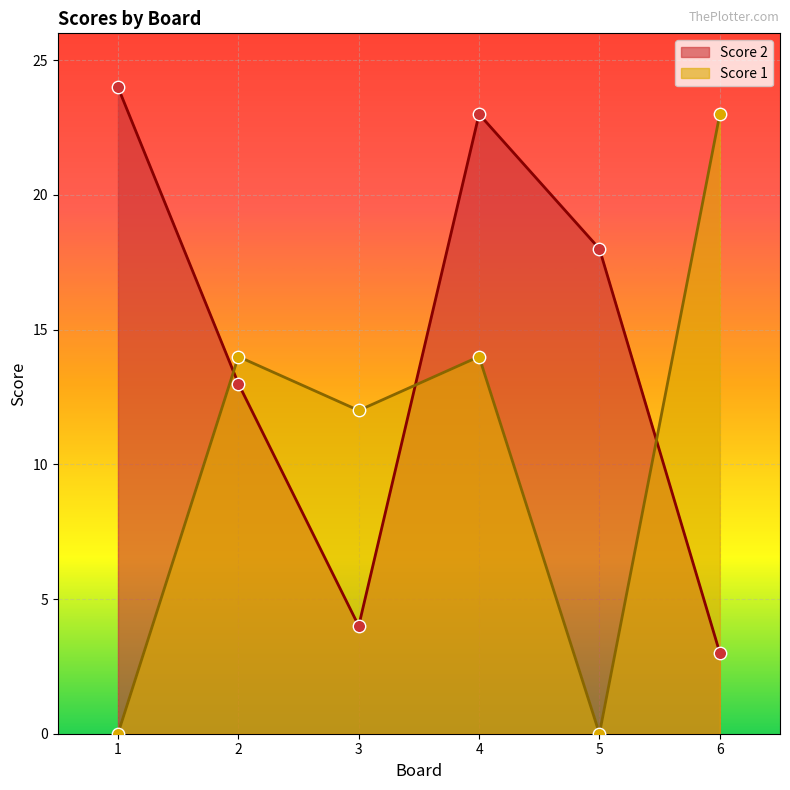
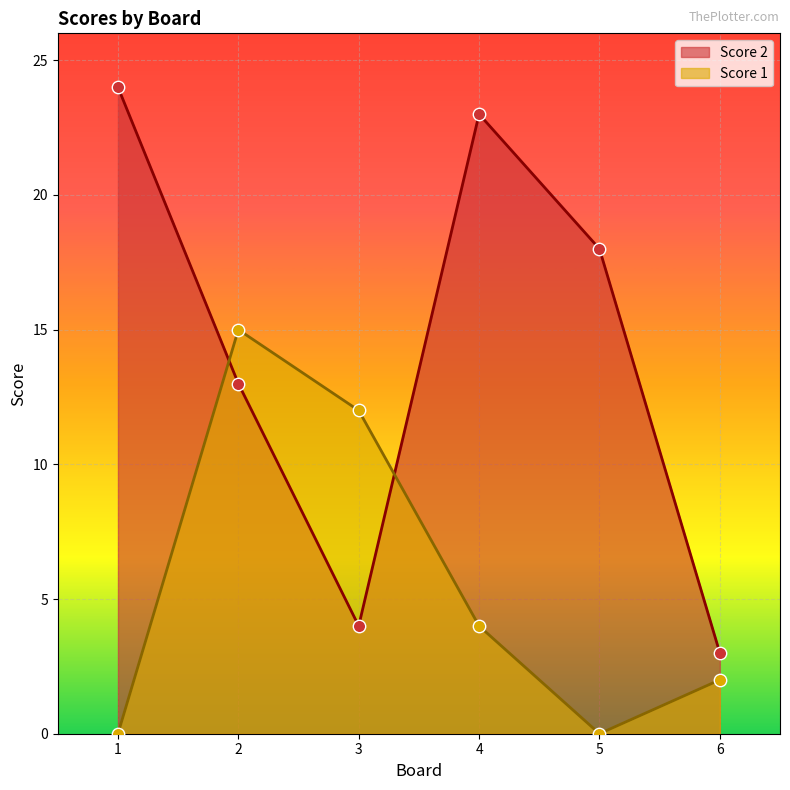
Score 1, 2: 14 -> 15
Score 1, 4: 14 -> 4
Score 1, 6: 23 -> 2
